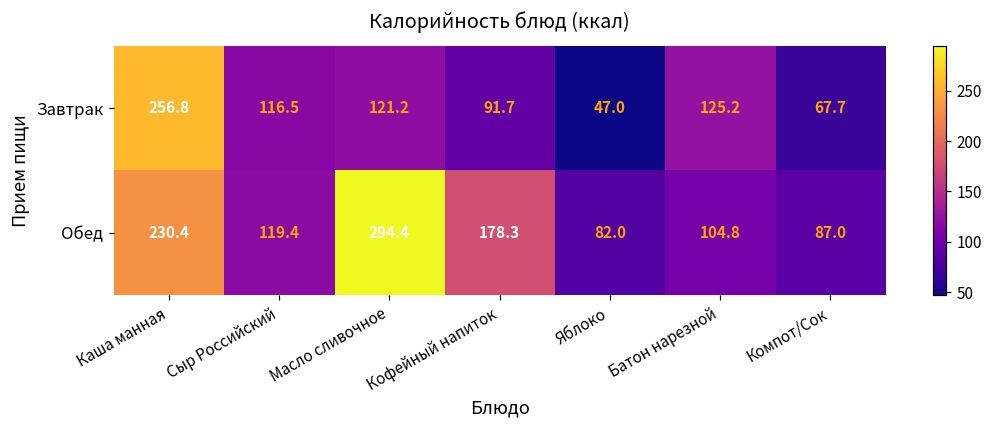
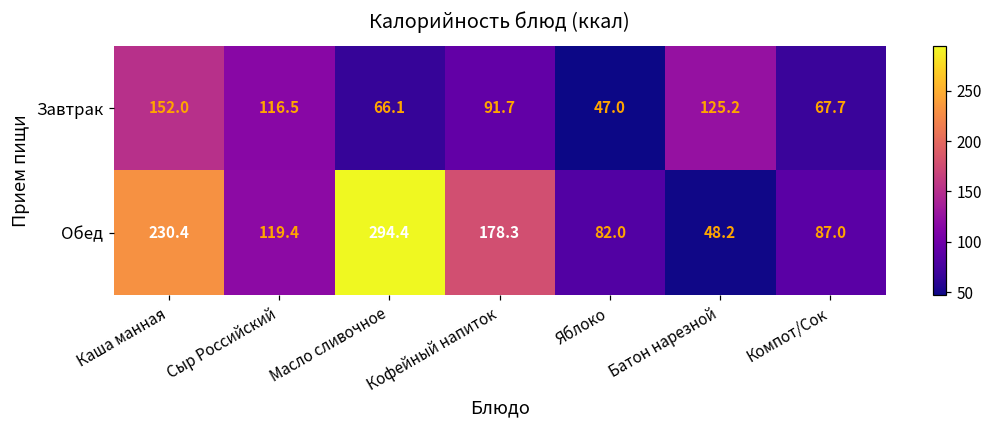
Завтрак, Каша манная: 256.8 -> 152.0
Завтрак, Масло сливочное: 121.2 -> 66.1
Обед, Батон нарезной: 104.8 -> 48.2
